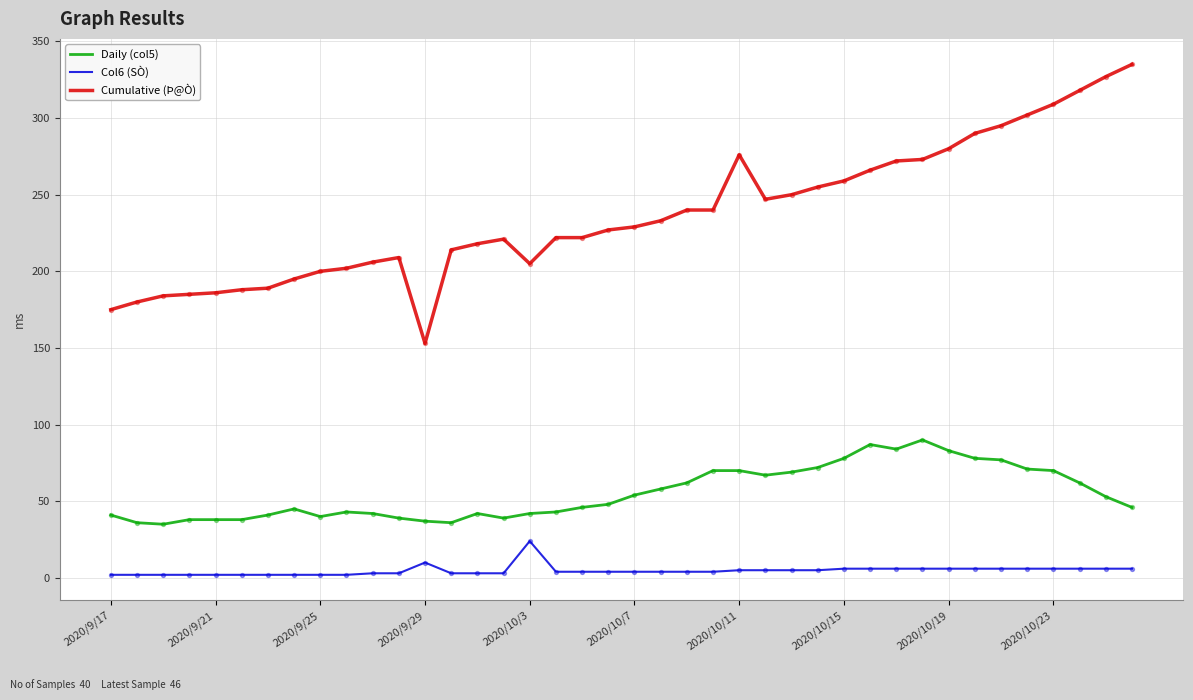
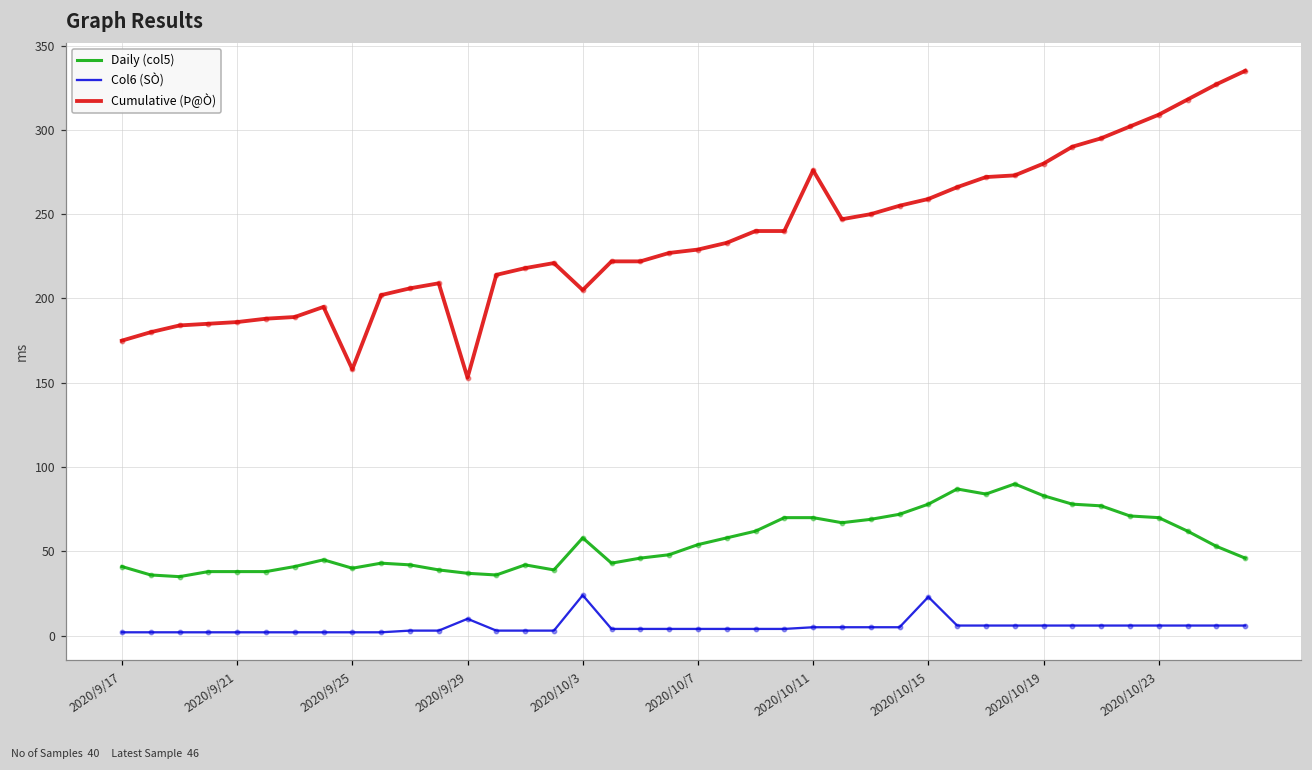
Cumulative (Þ@Ò), 2020/9/25: 200 -> 158
Daily (col5), 2020/10/3: 42 -> 58
Col6 (SÒ), 2020/10/15: 6 -> 23
